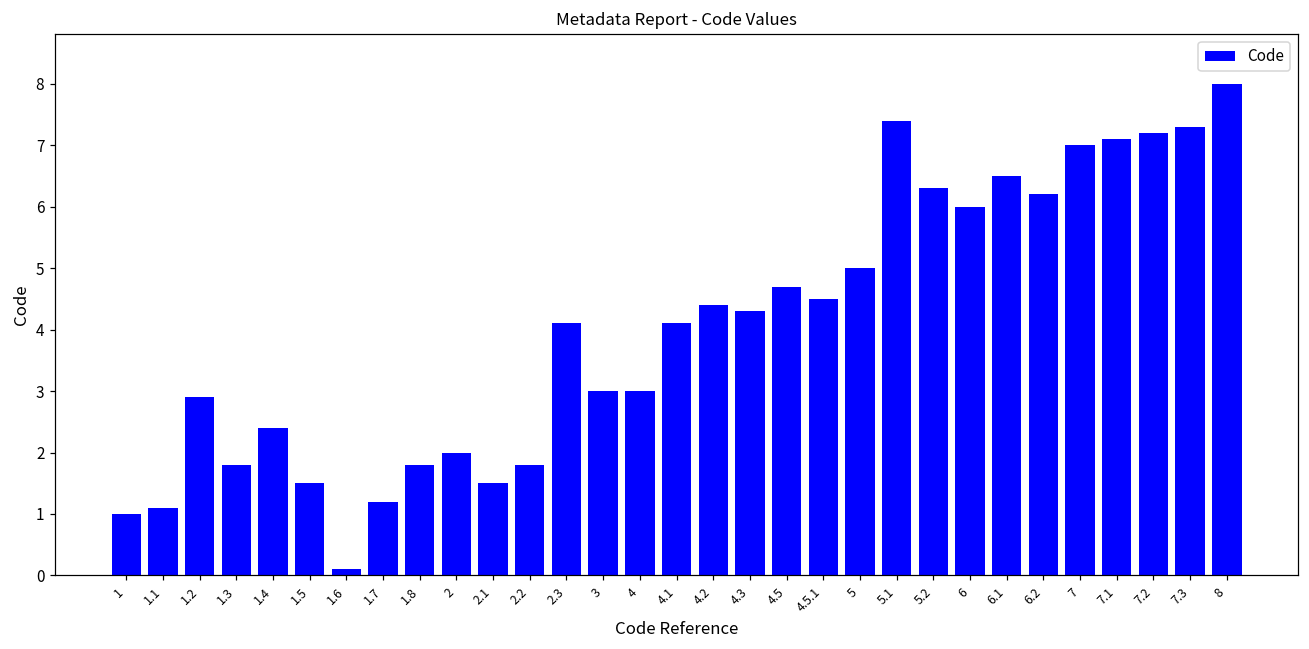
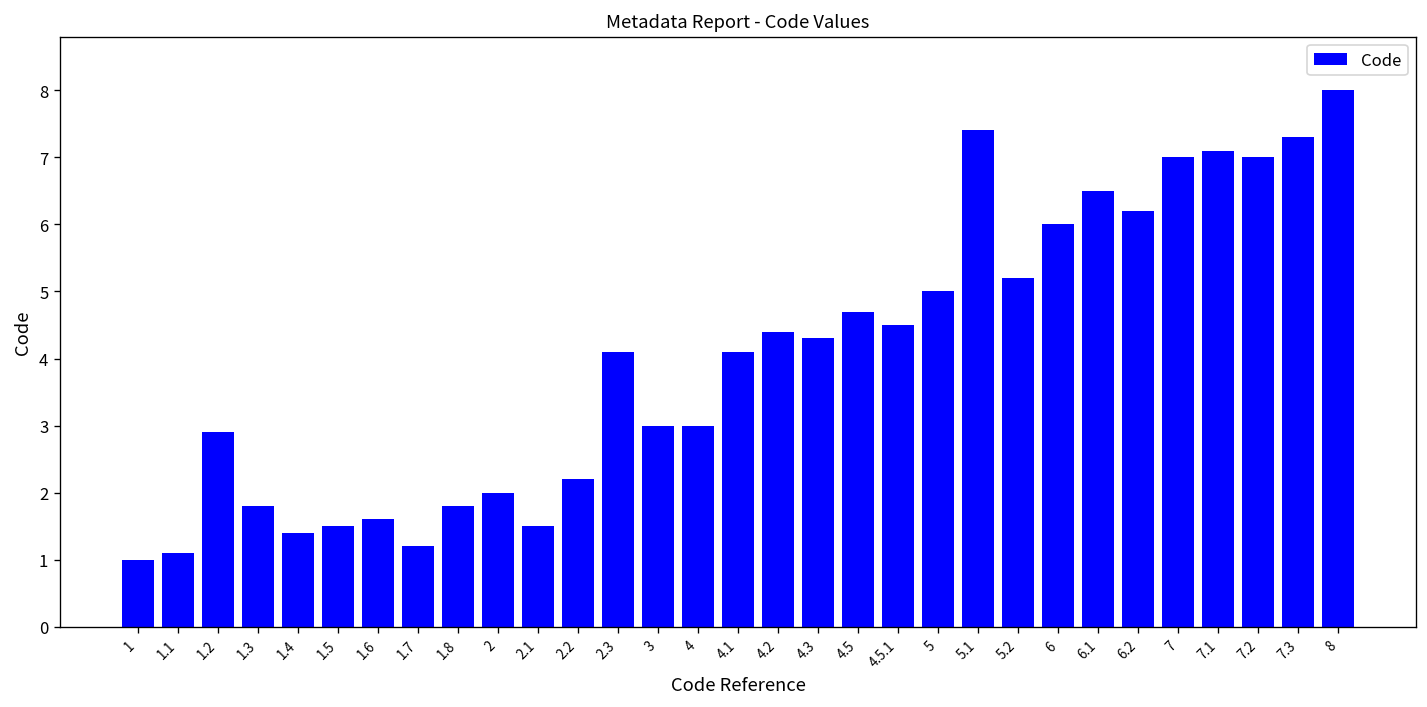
1.4: 2.4 -> 1.4
1.6: 0.1 -> 1.6
2.2: 1.8 -> 2.2
5.2: 6.3 -> 5.2
7.2: 7.2 -> 7.0
